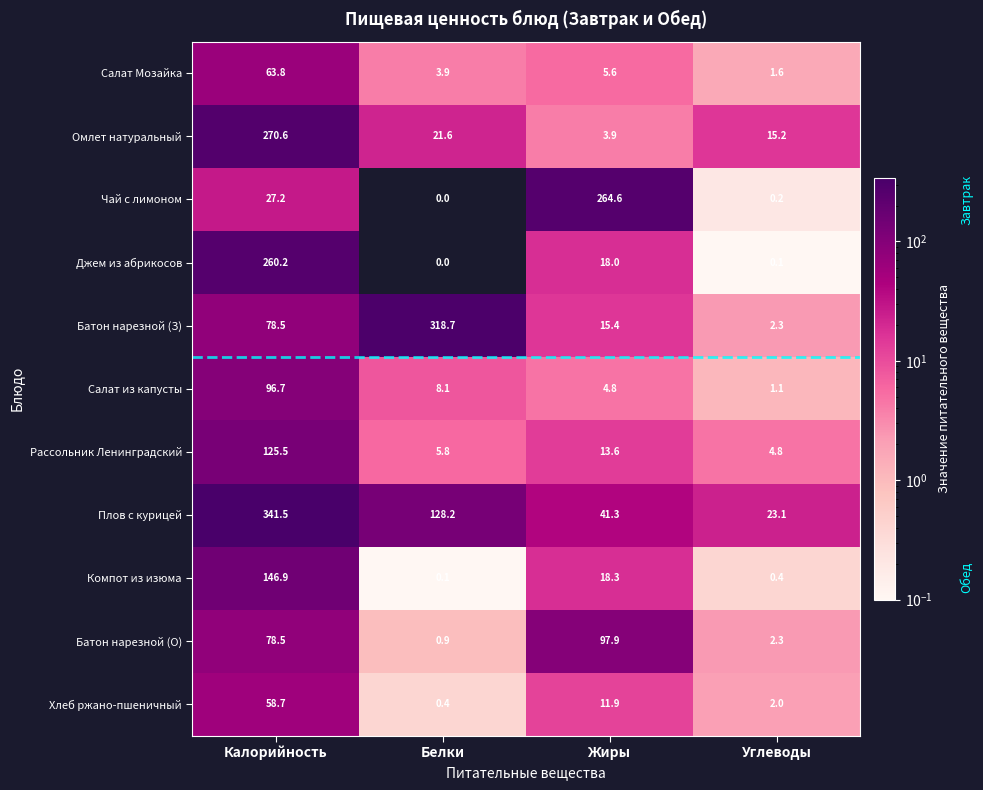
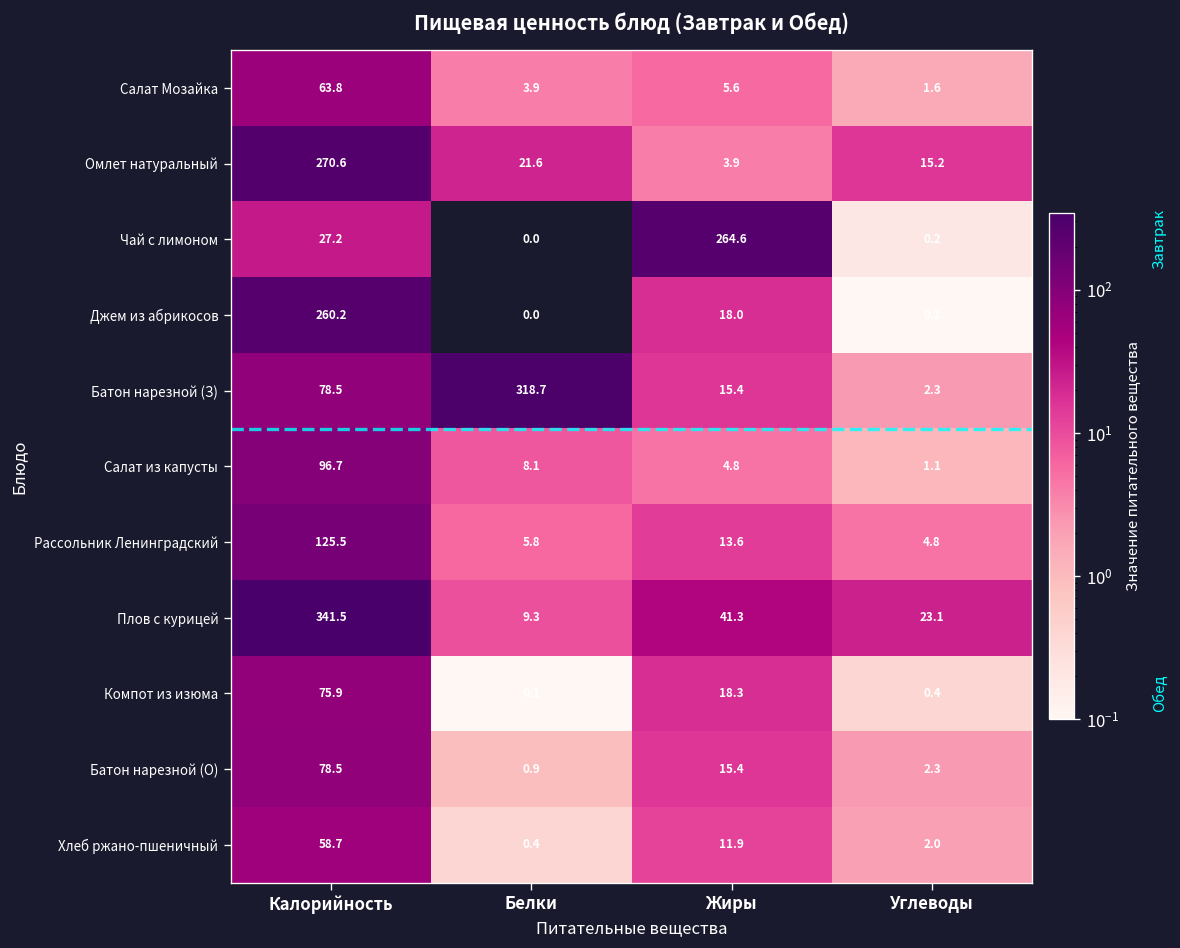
Плов с курицей, Белки: 128.2 -> 9.3
Компот из изюма, Калорийность: 146.9 -> 75.9
Батон нарезной (О), Жиры: 97.9 -> 15.4
